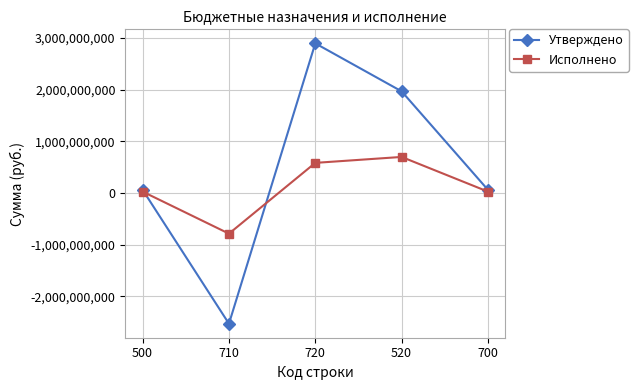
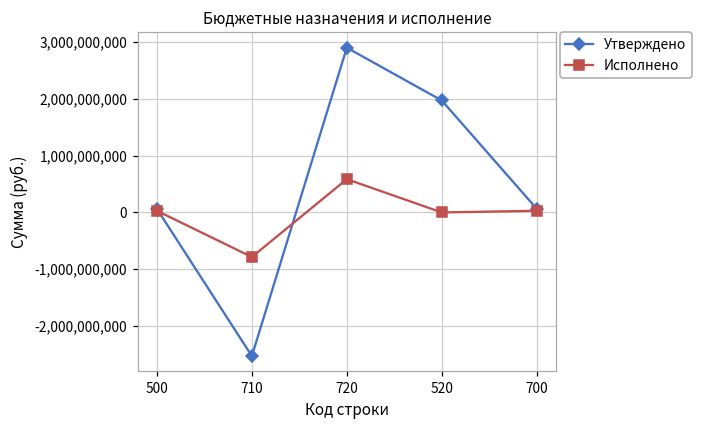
Исполнено, 520: 700,000,000 -> 0
